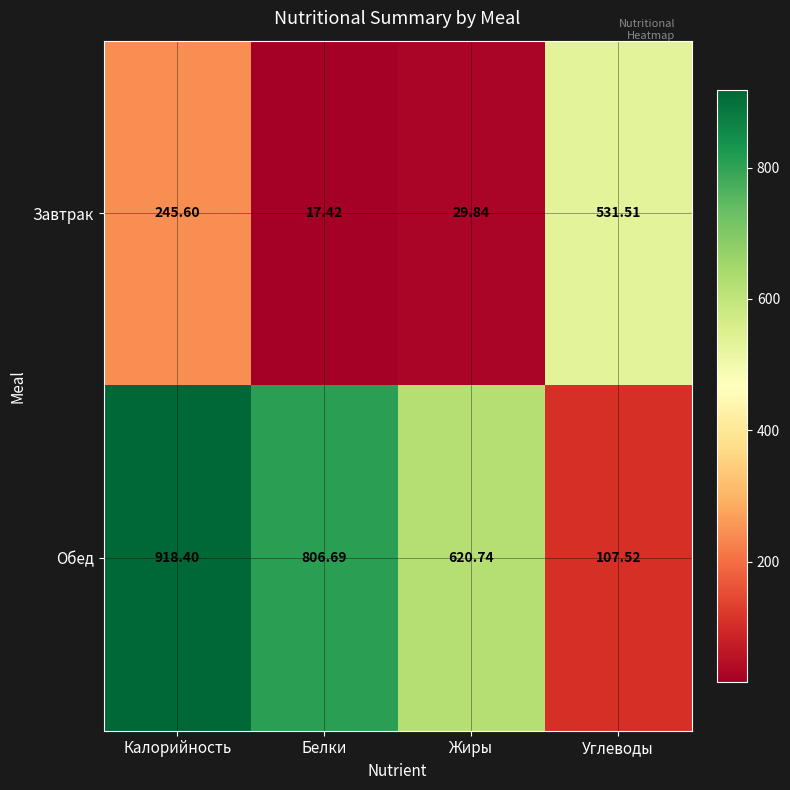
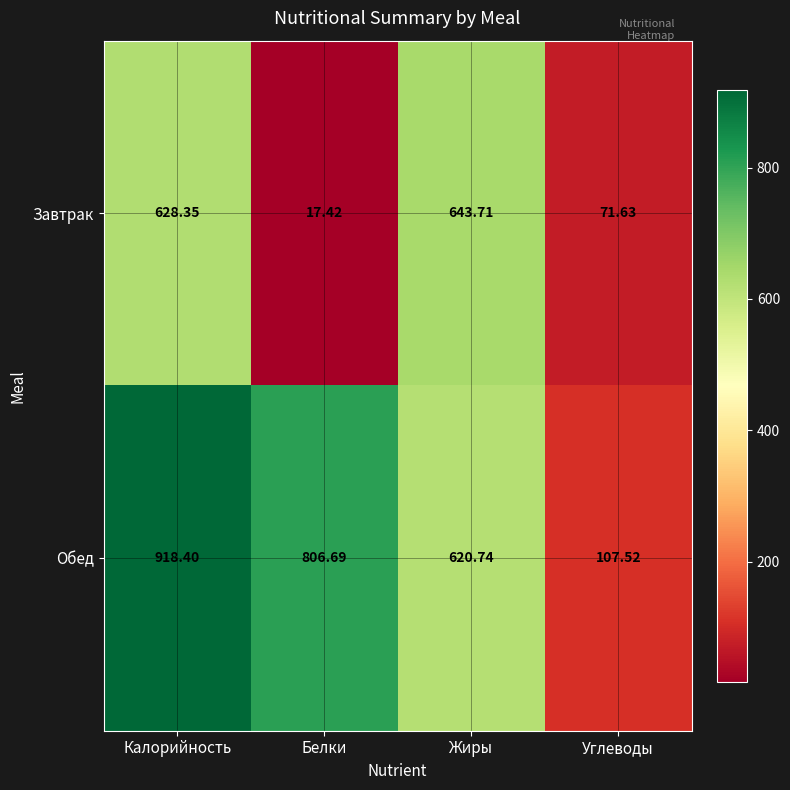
Завтрак, Калорийность: 245.60 -> 628.35
Завтрак, Жиры: 29.84 -> 643.71
Завтрак, Углеводы: 531.51 -> 71.63
